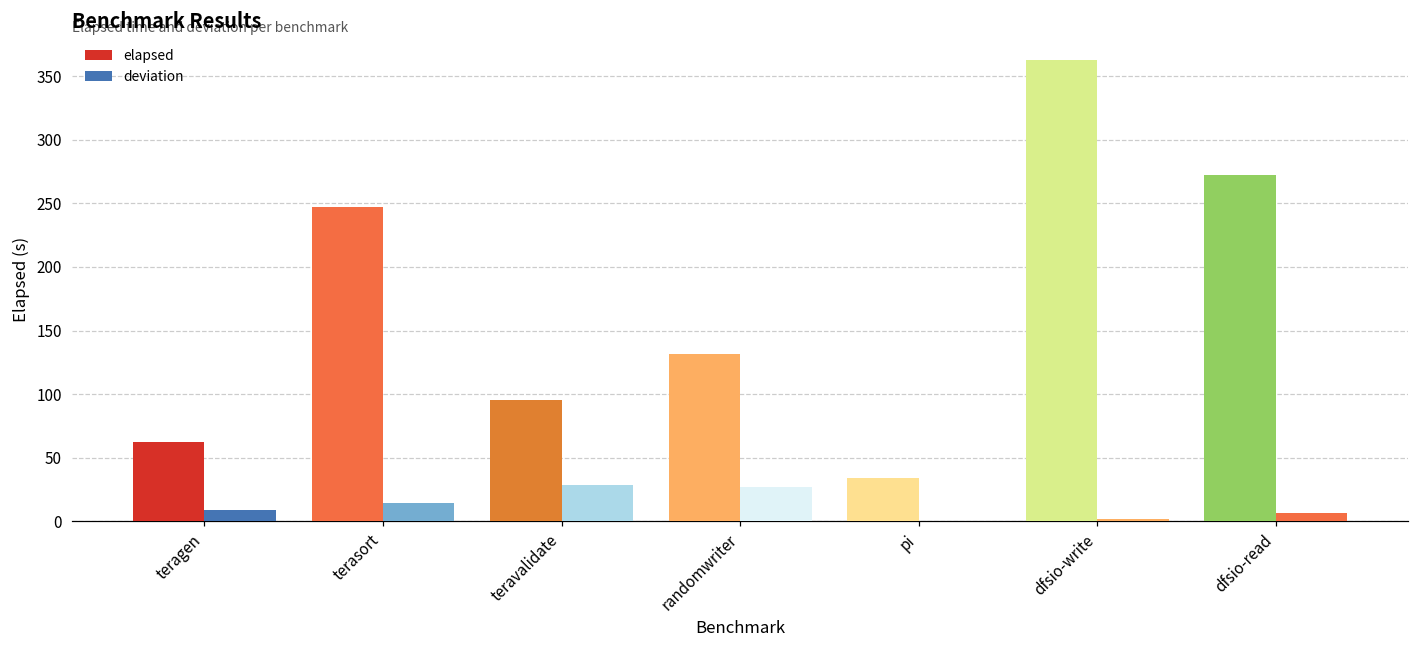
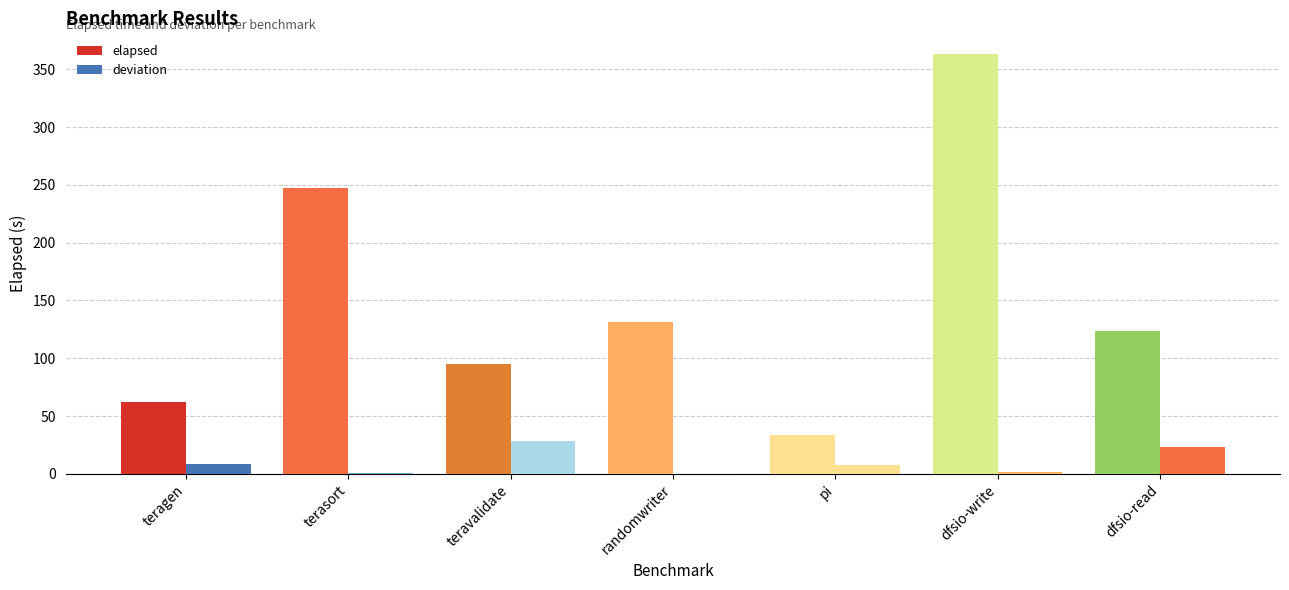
deviation, terasort: 15 -> 1
deviation, randomwriter: 27 -> 1
deviation, pi: 0 -> 8
elapsed, dfsio-read: 272 -> 124
deviation, dfsio-read: 7 -> 23
